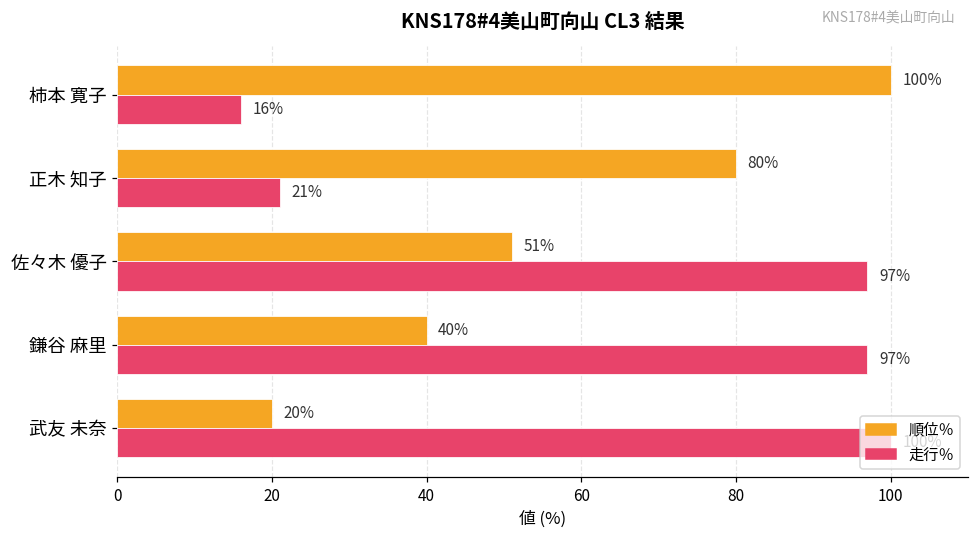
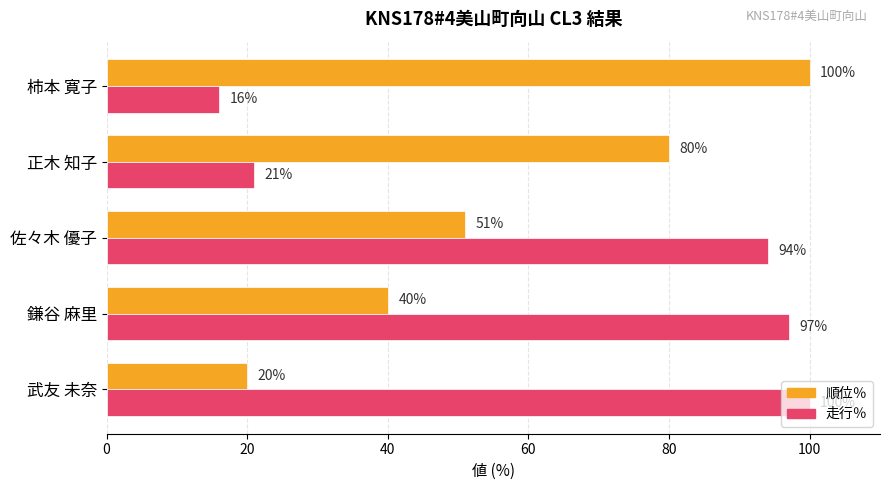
走行％, 佐々木 優子: 97% -> 94%
